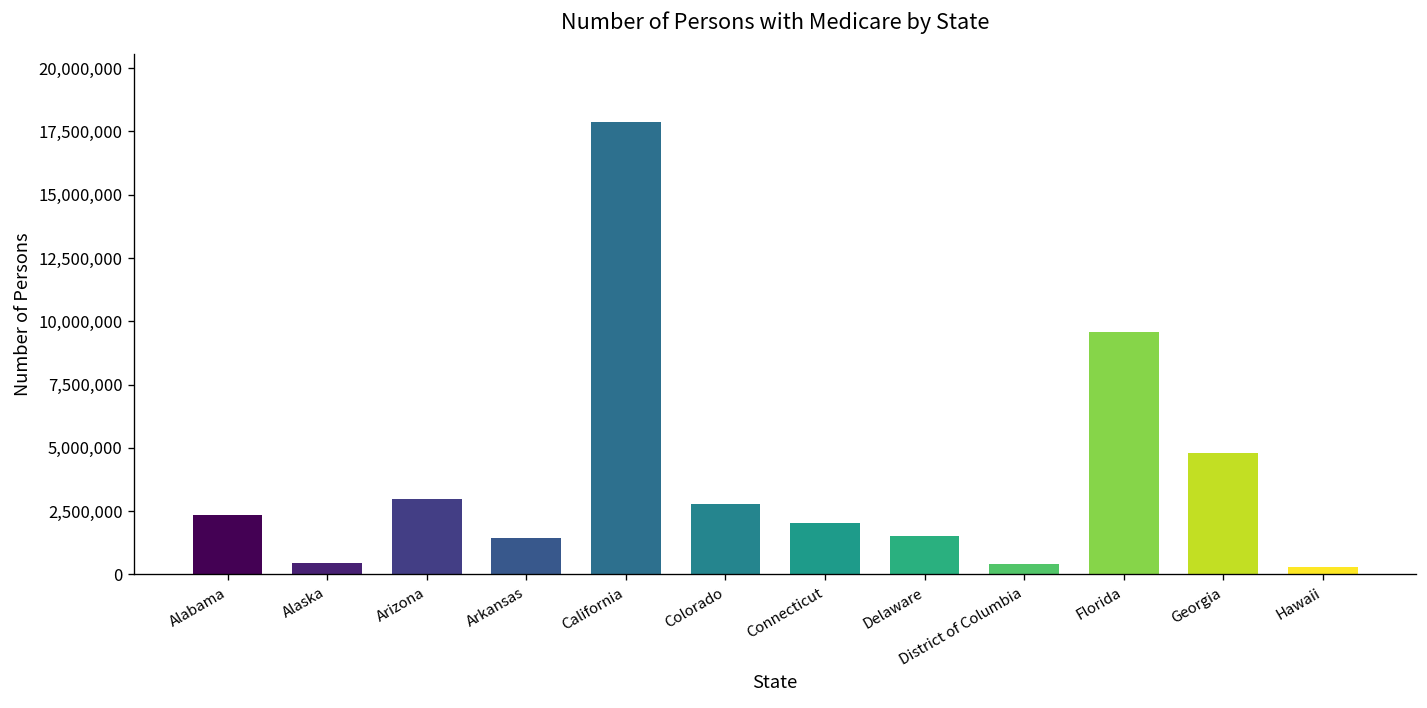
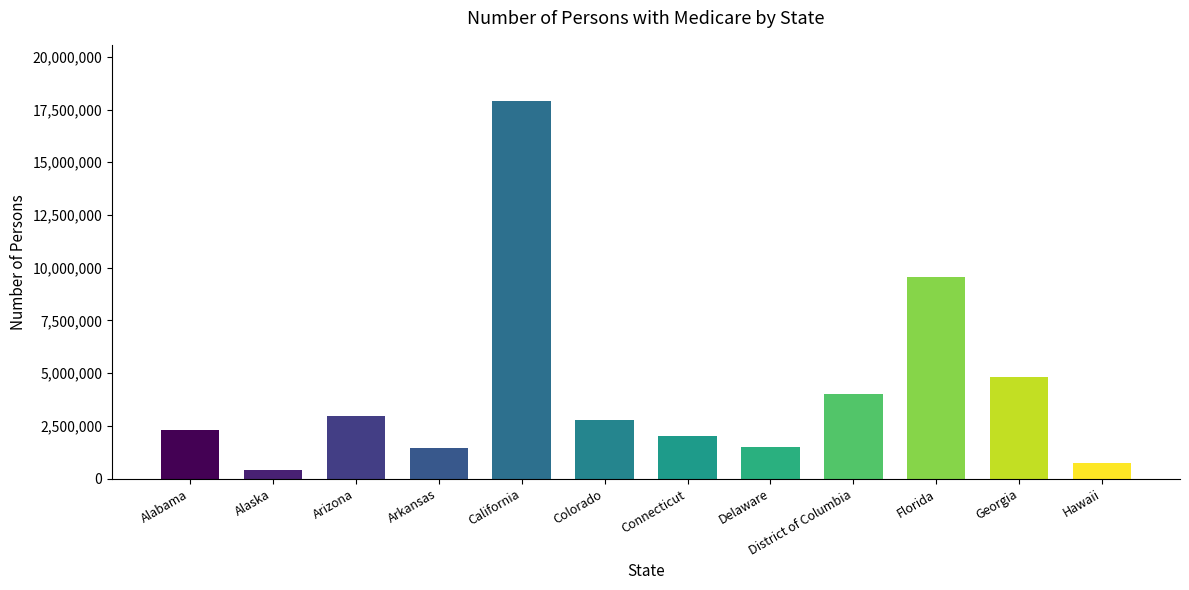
District of Columbia: 400,000 -> 4,000,000
Hawaii: 300,000 -> 700,000
